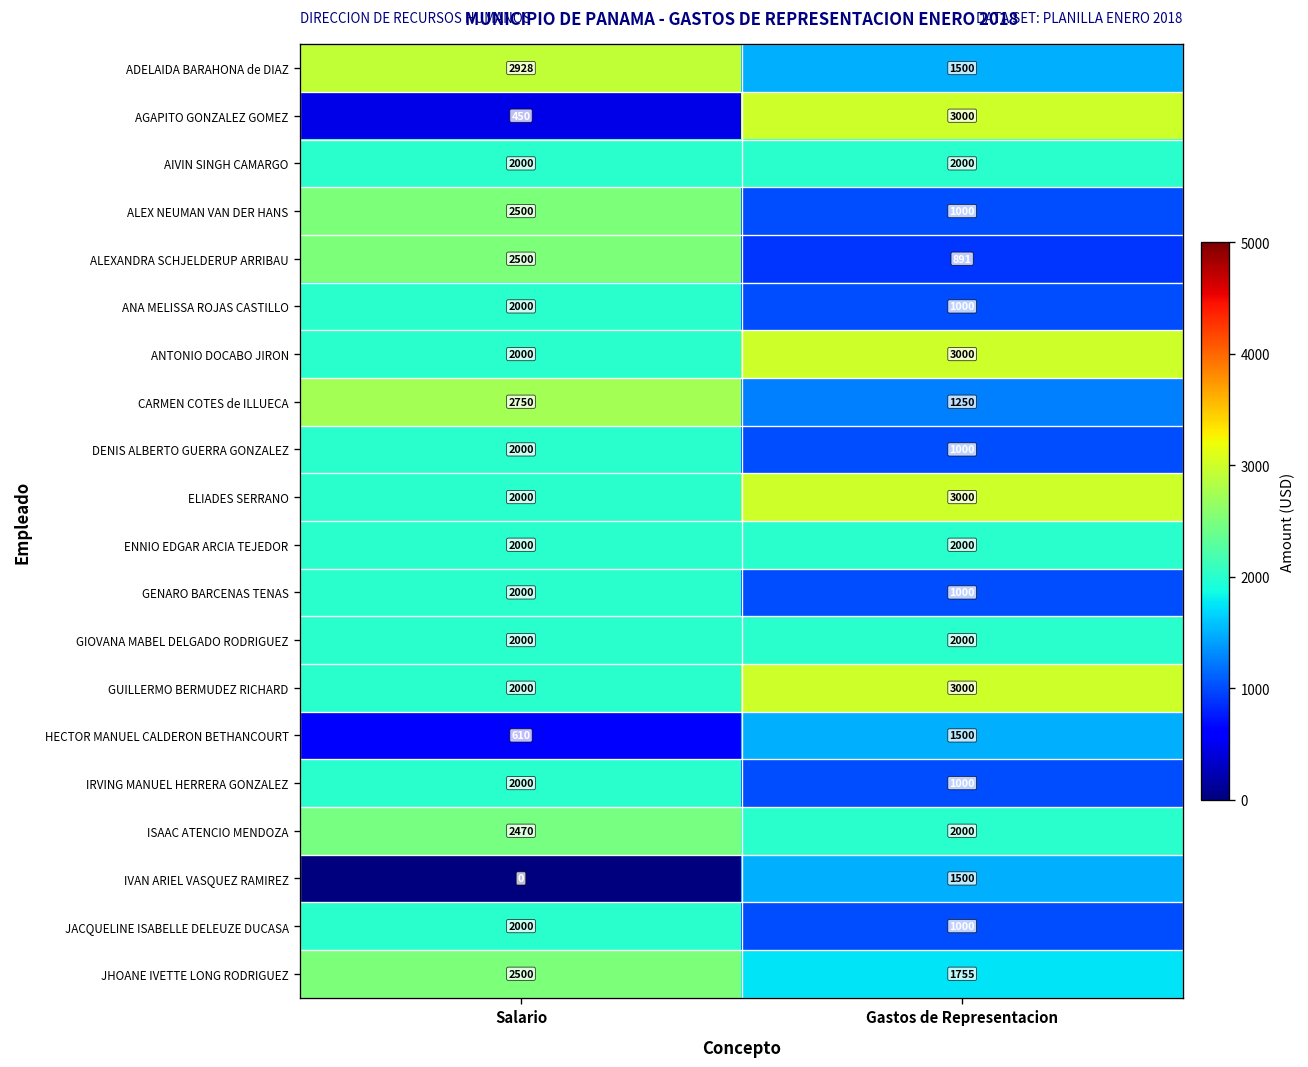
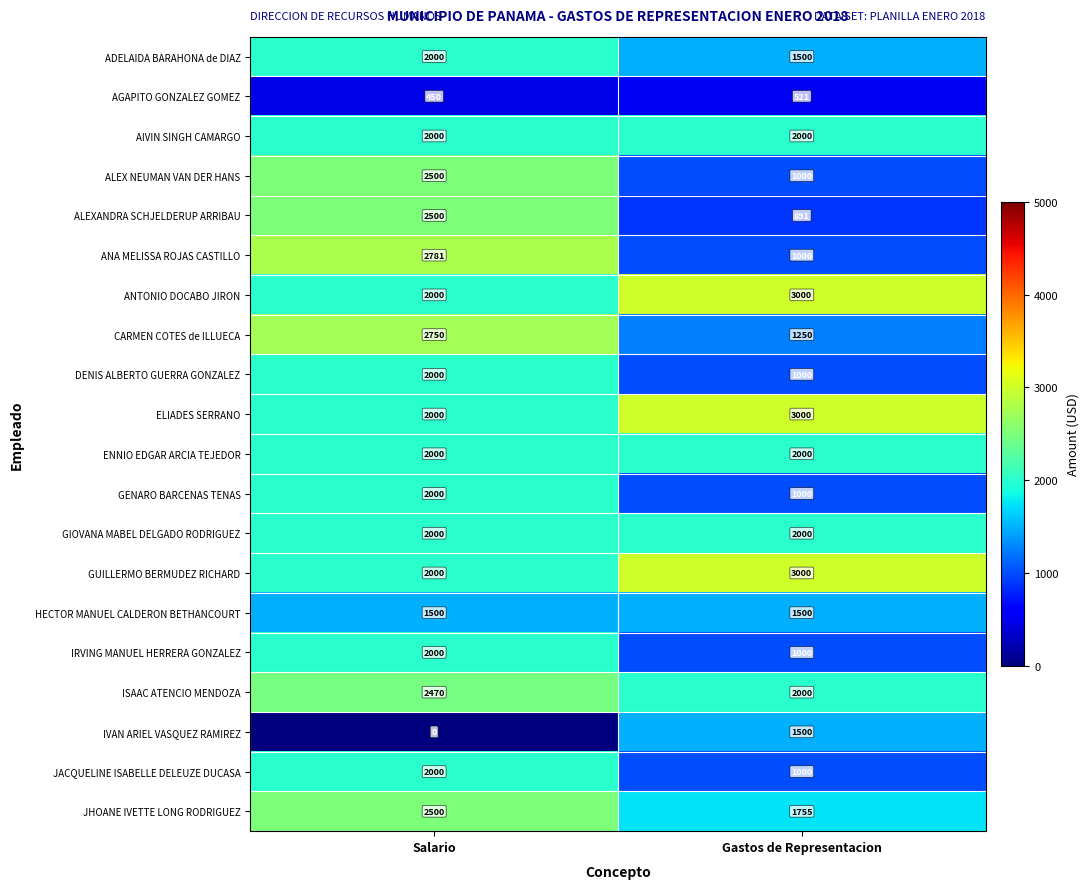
ADELAIDA BARAHONA de DIAZ, Salario: 2928 -> 2000
AGAPITO GONZALEZ GOMEZ, Gastos de Representacion: 3000 -> 521
ANA MELISSA ROJAS CASTILLO, Salario: 2000 -> 2781
HECTOR MANUEL CALDERON BETHANCOURT, Salario: 610 -> 1500
